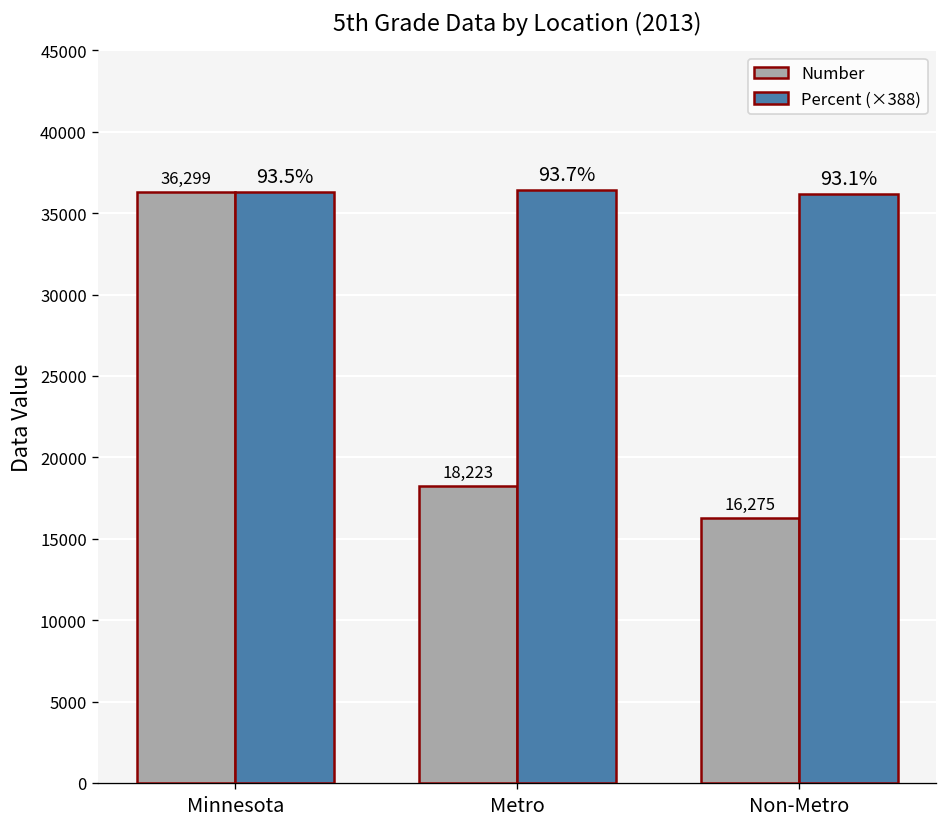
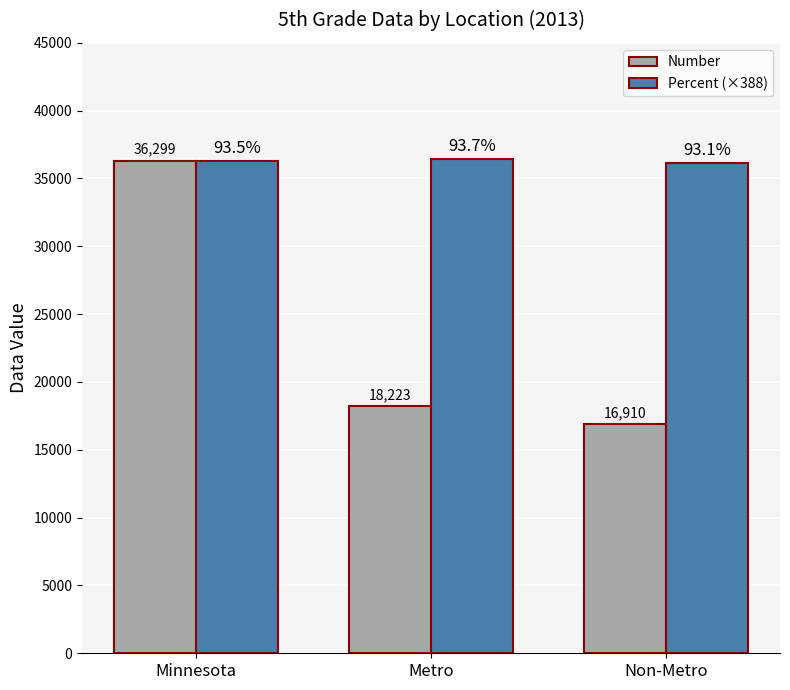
Number, Non-Metro: 16,275 -> 16,910
